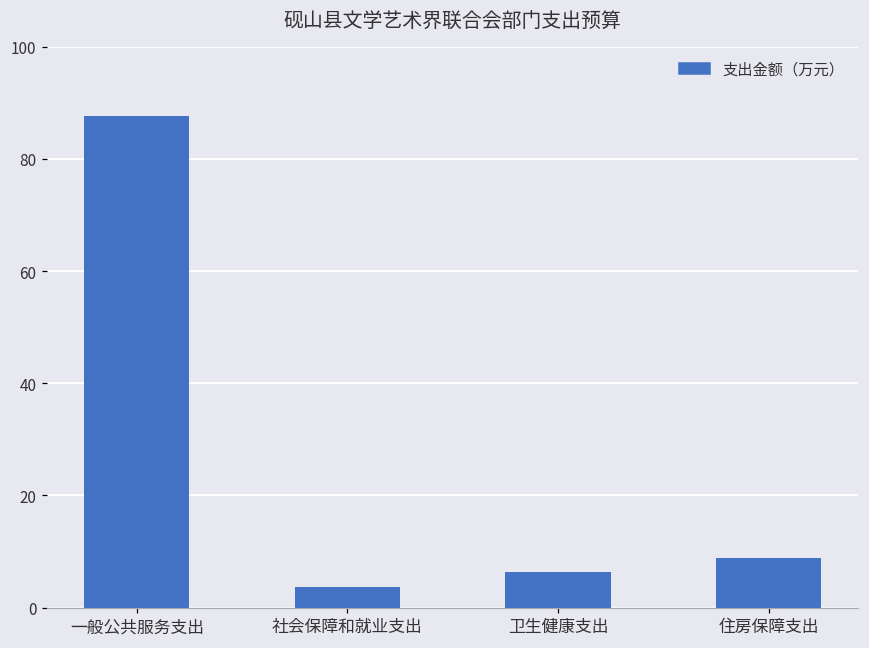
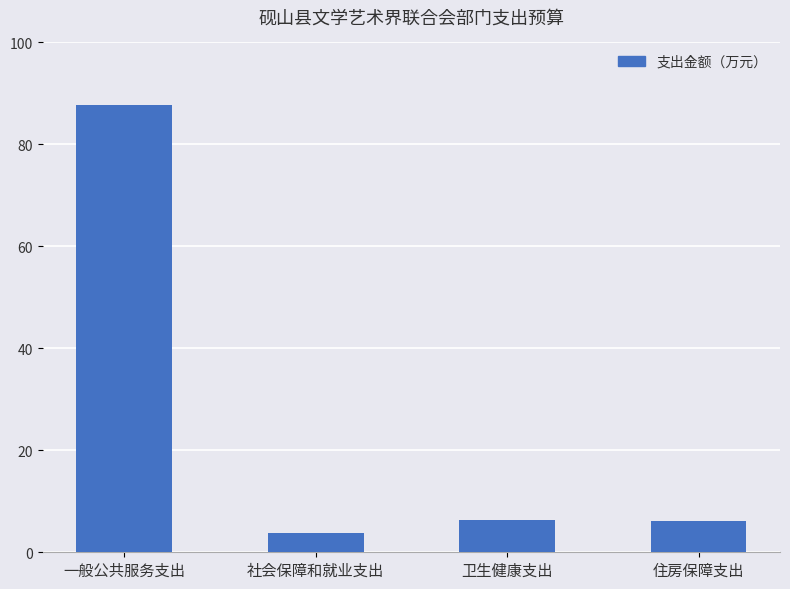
住房保障支出: 9 -> 6
